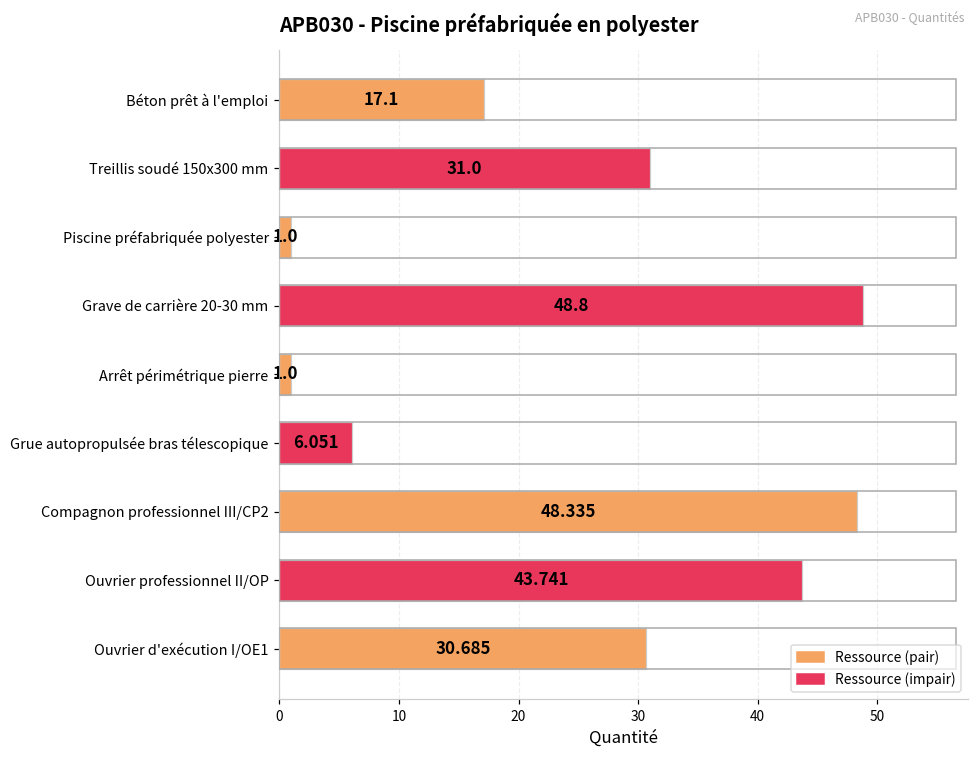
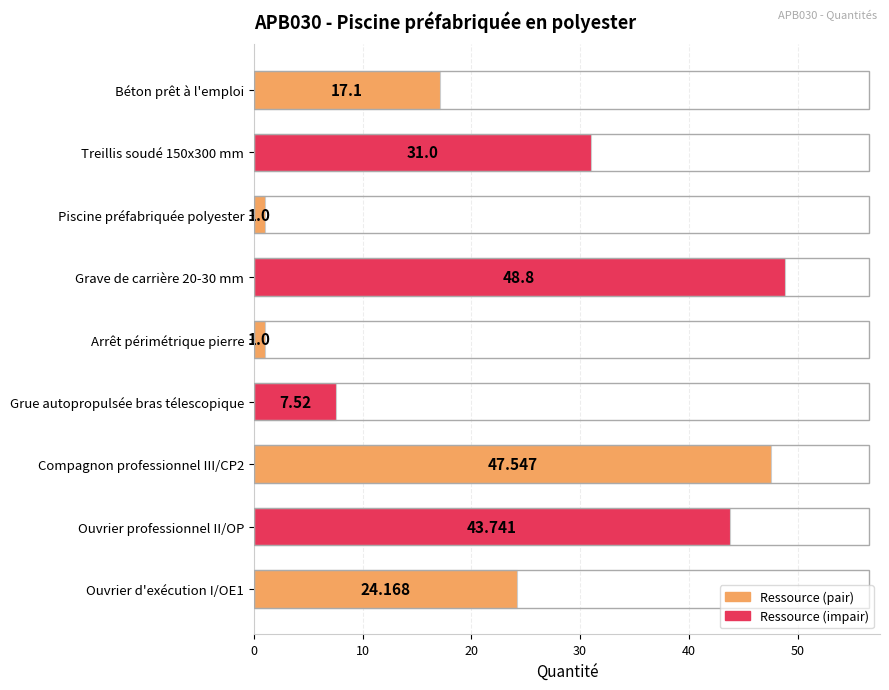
Grue autopropulsée bras télescopique: 6.051 -> 7.52
Compagnon professionnel III/CP2: 48.335 -> 47.547
Ouvrier d'exécution I/OE1: 30.685 -> 24.168
